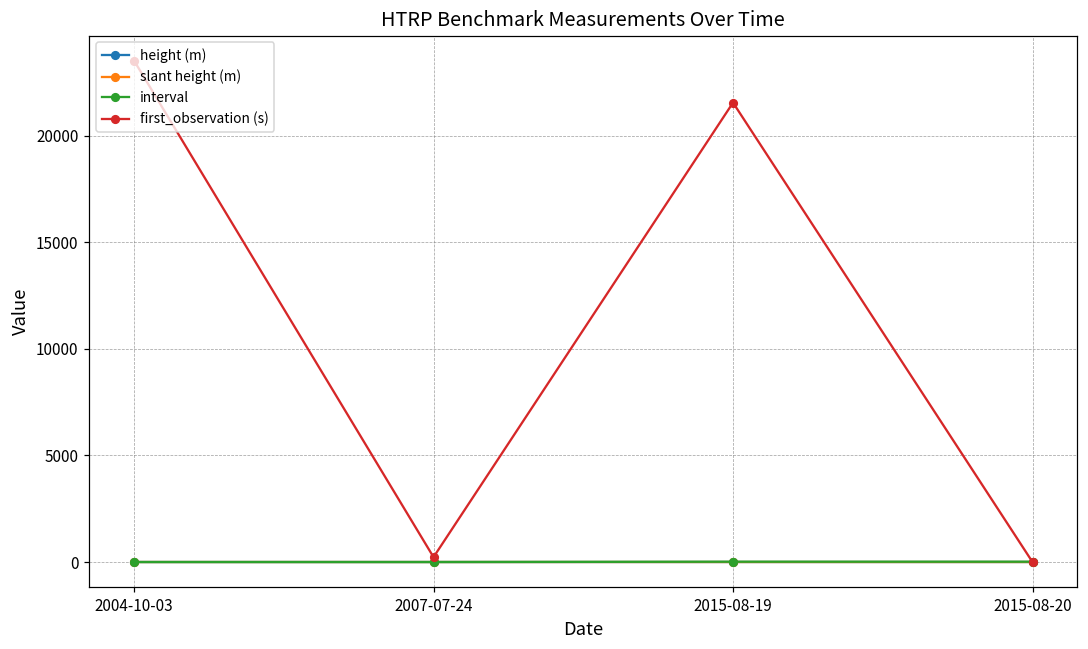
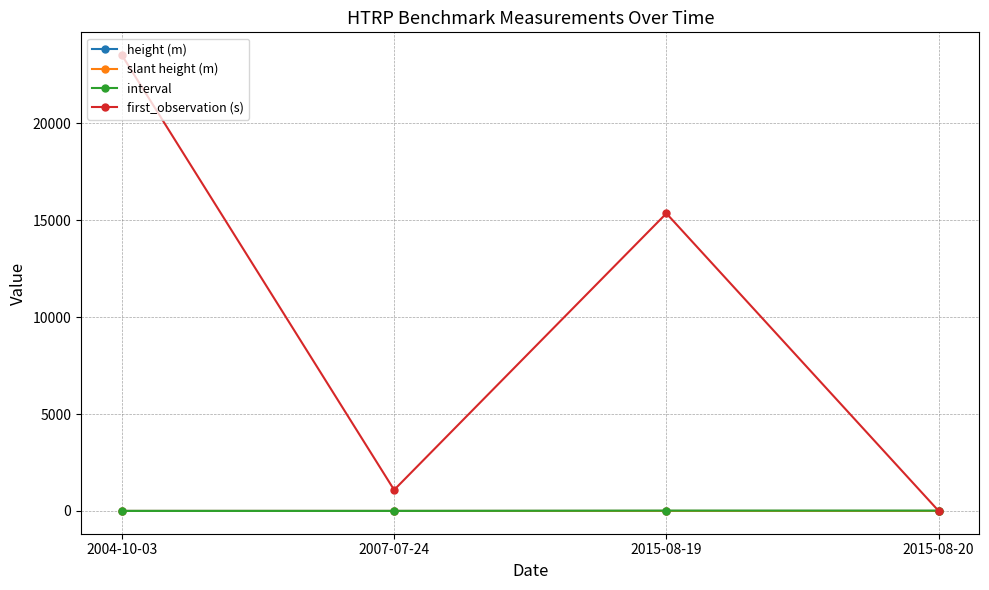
first_observation (s), 2007-07-24: 200 -> 1100
first_observation (s), 2015-08-19: 21500 -> 15400
